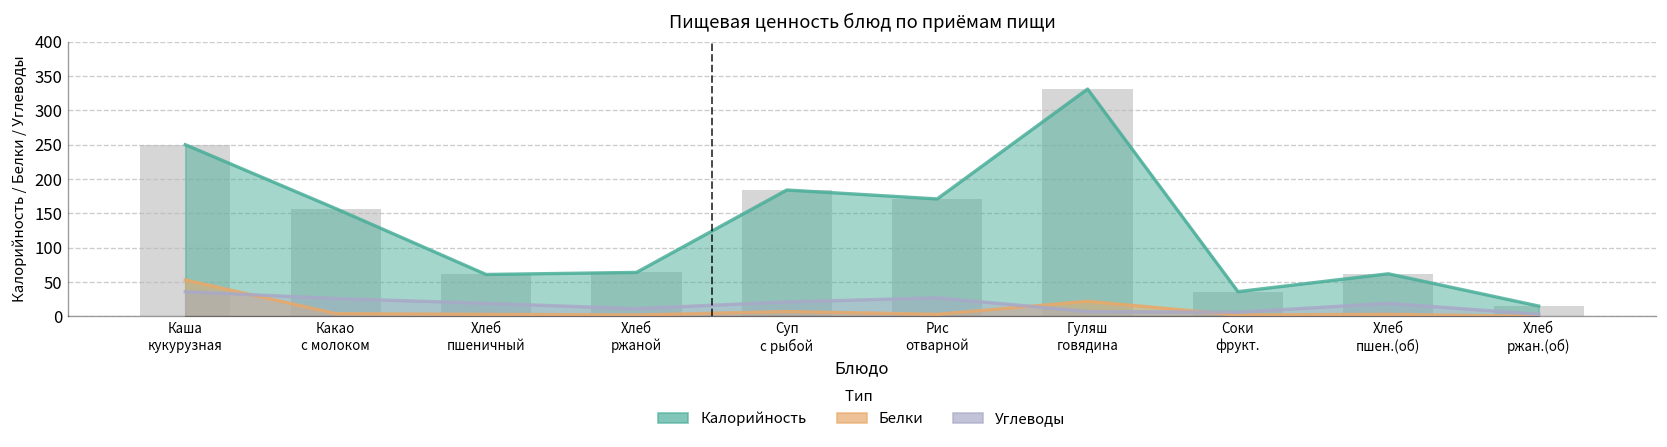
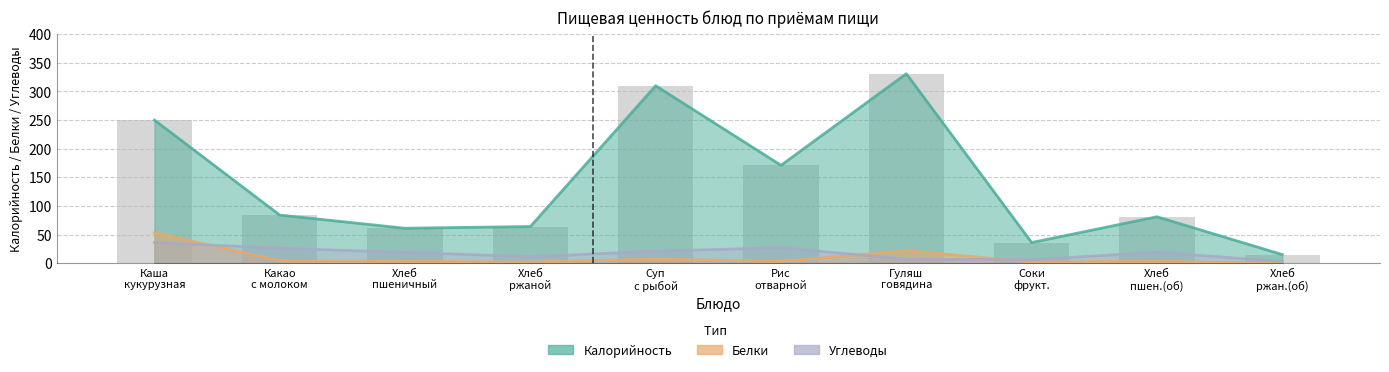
Калорийность, Какао с молоком: 160 -> 80
Калорийность, Суп с рыбой: 180 -> 310
Калорийность, Хлеб пшен.(об): 60 -> 80
